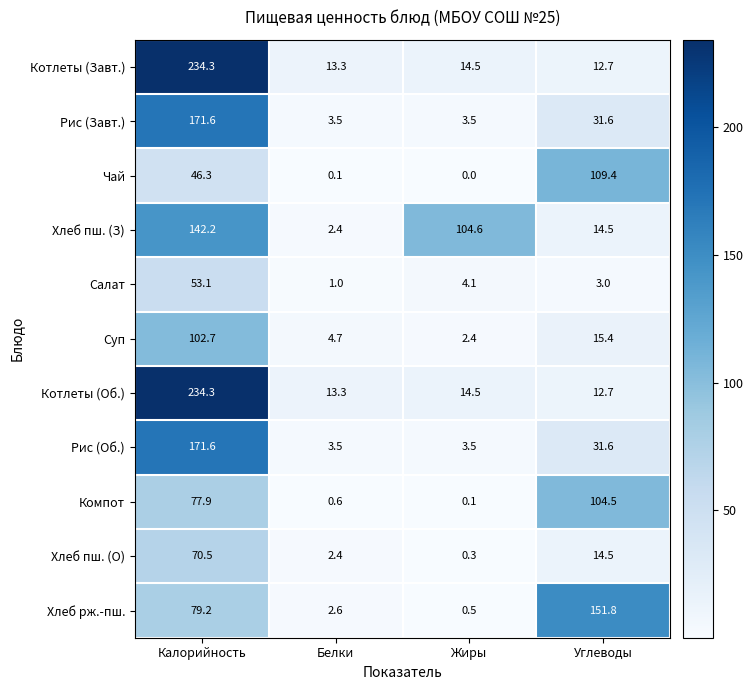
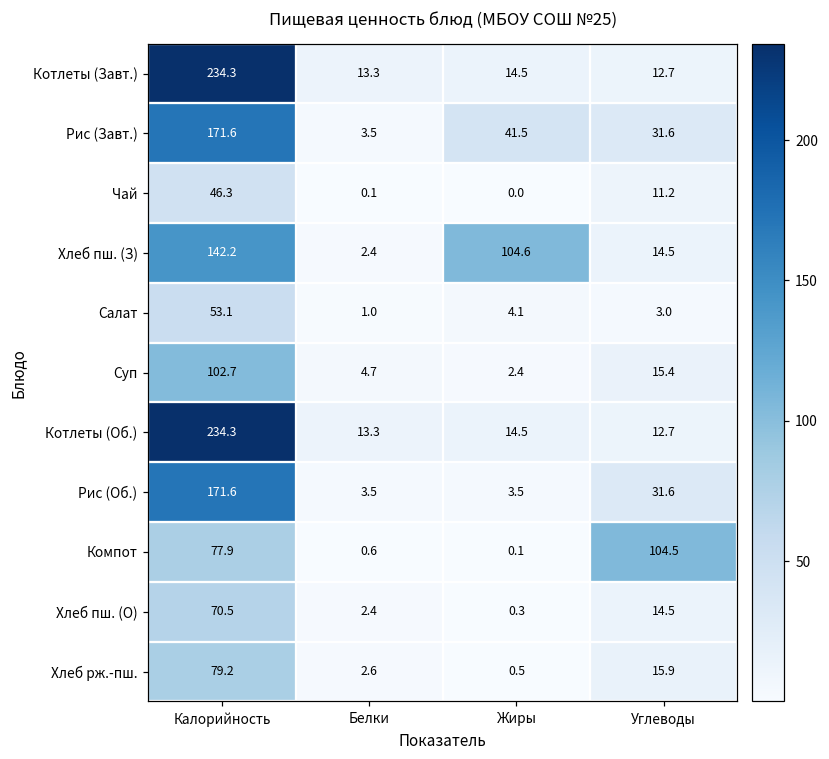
Рис (Завт.), Жиры: 3.5 -> 41.5
Чай, Углеводы: 109.4 -> 11.2
Хлеб рж.-пш., Углеводы: 151.8 -> 15.9
